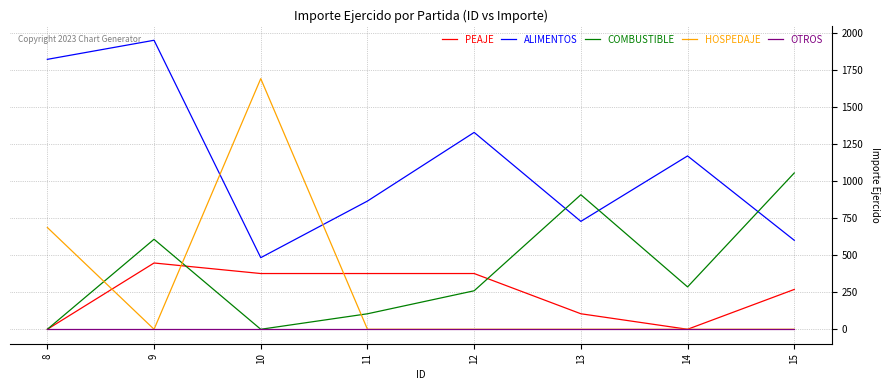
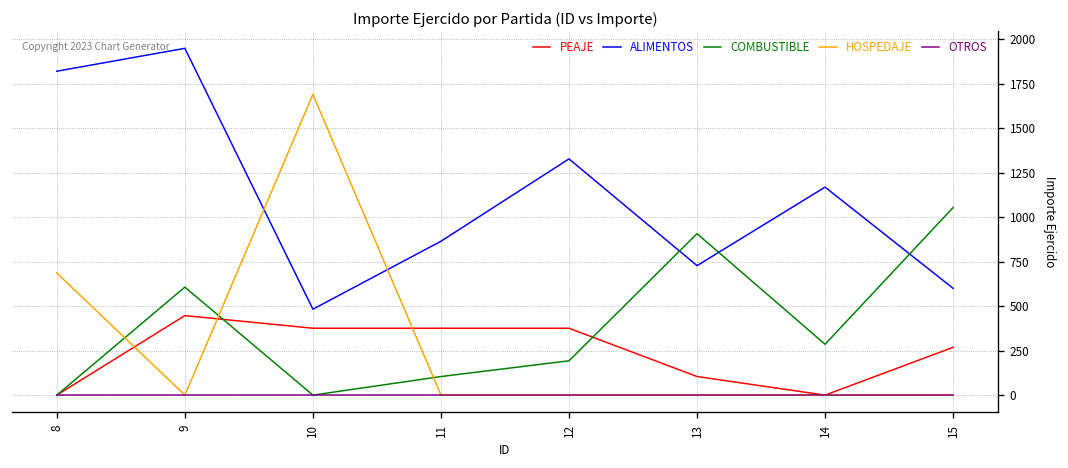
COMBUSTIBLE, 12: 260 -> 190
